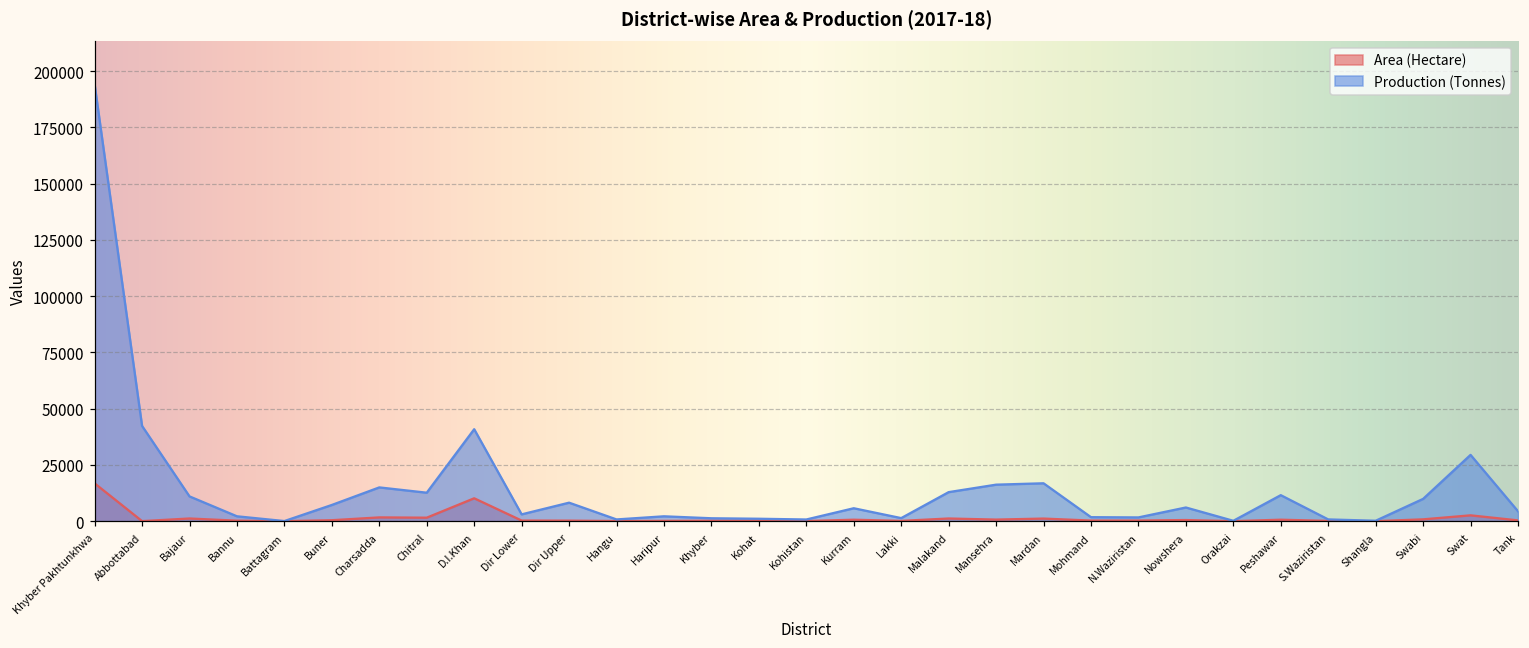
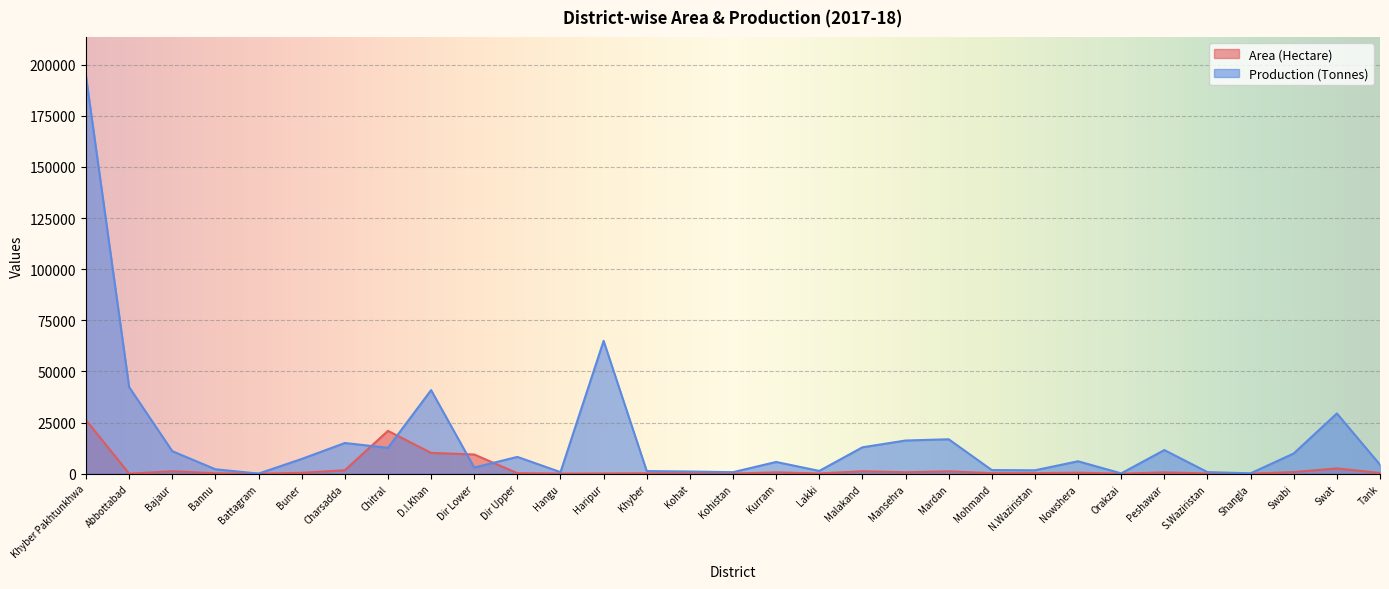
Area (Hectare), Khyber Pakhtunkhwa: 17000 -> 26000
Area (Hectare), Chitral: 2000 -> 21000
Area (Hectare), Dir Lower: 0 -> 9000
Production (Tonnes), Haripur: 2000 -> 65000
